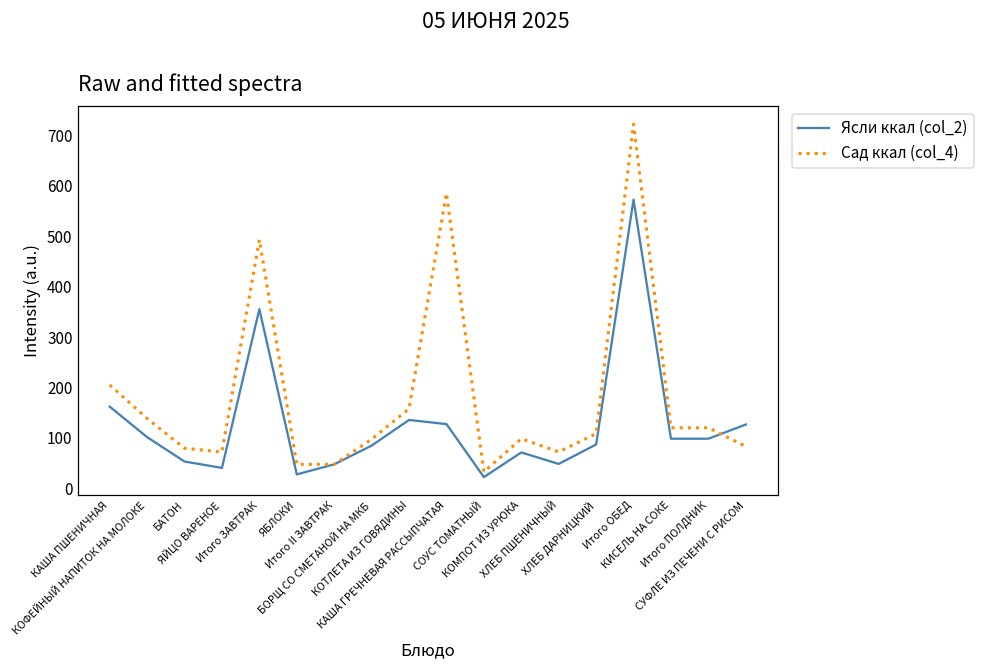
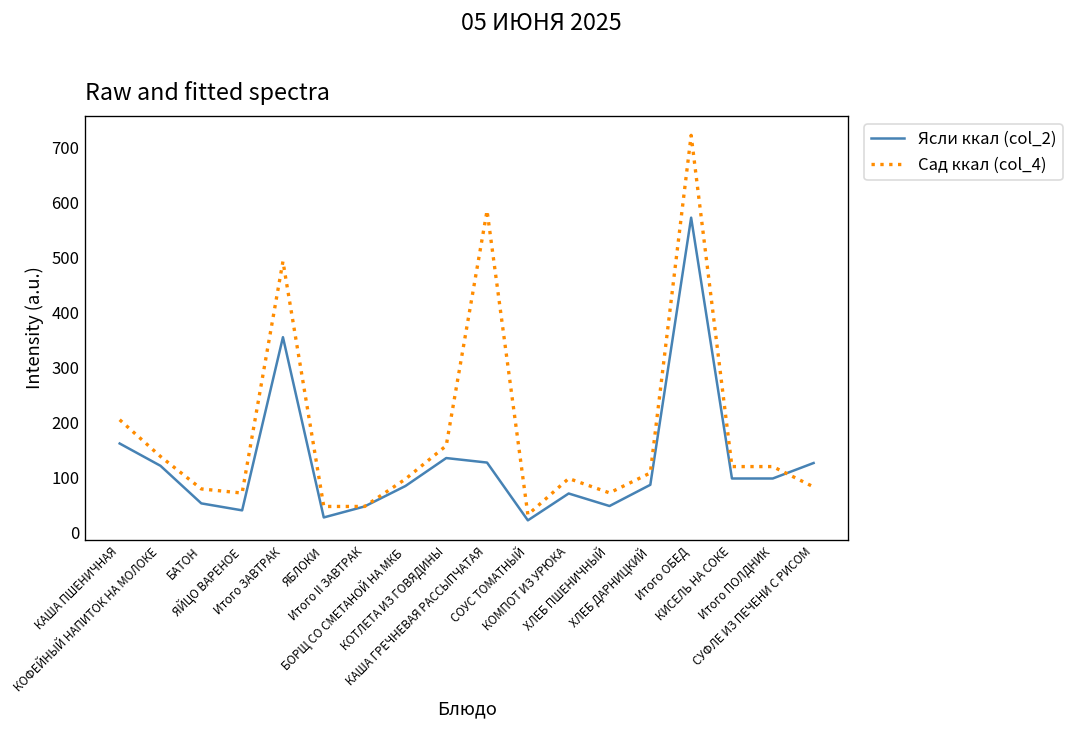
Ясли ккал (col_2), КОФЕЙНЫЙ НАПИТОК НА МОЛОКЕ: 100 -> 120
